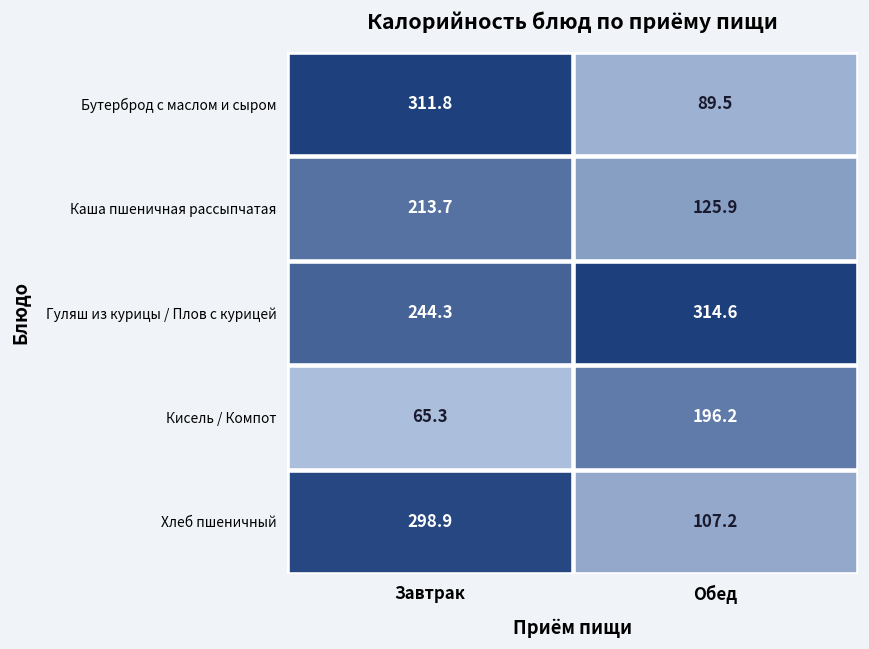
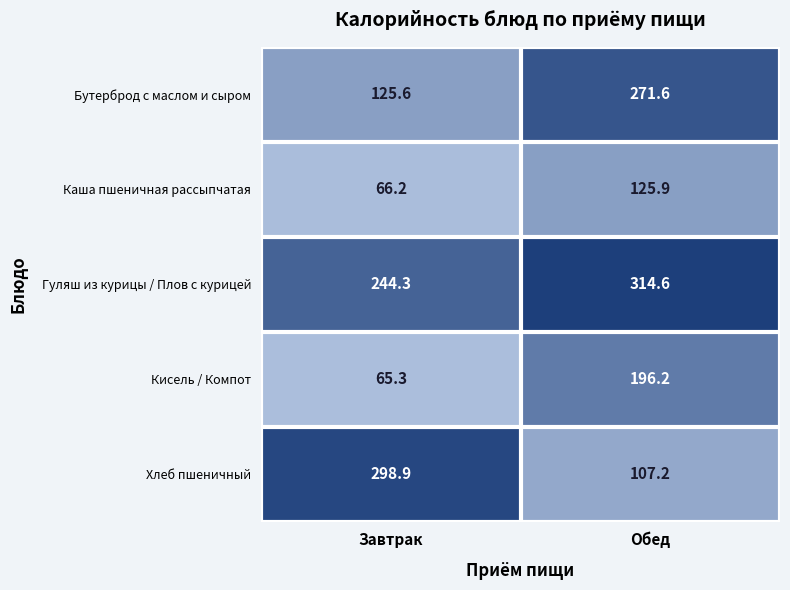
Бутерброд с маслом и сыром, Завтрак: 311.8 -> 125.6
Бутерброд с маслом и сыром, Обед: 89.5 -> 271.6
Каша пшеничная рассыпчатая, Завтрак: 213.7 -> 66.2
